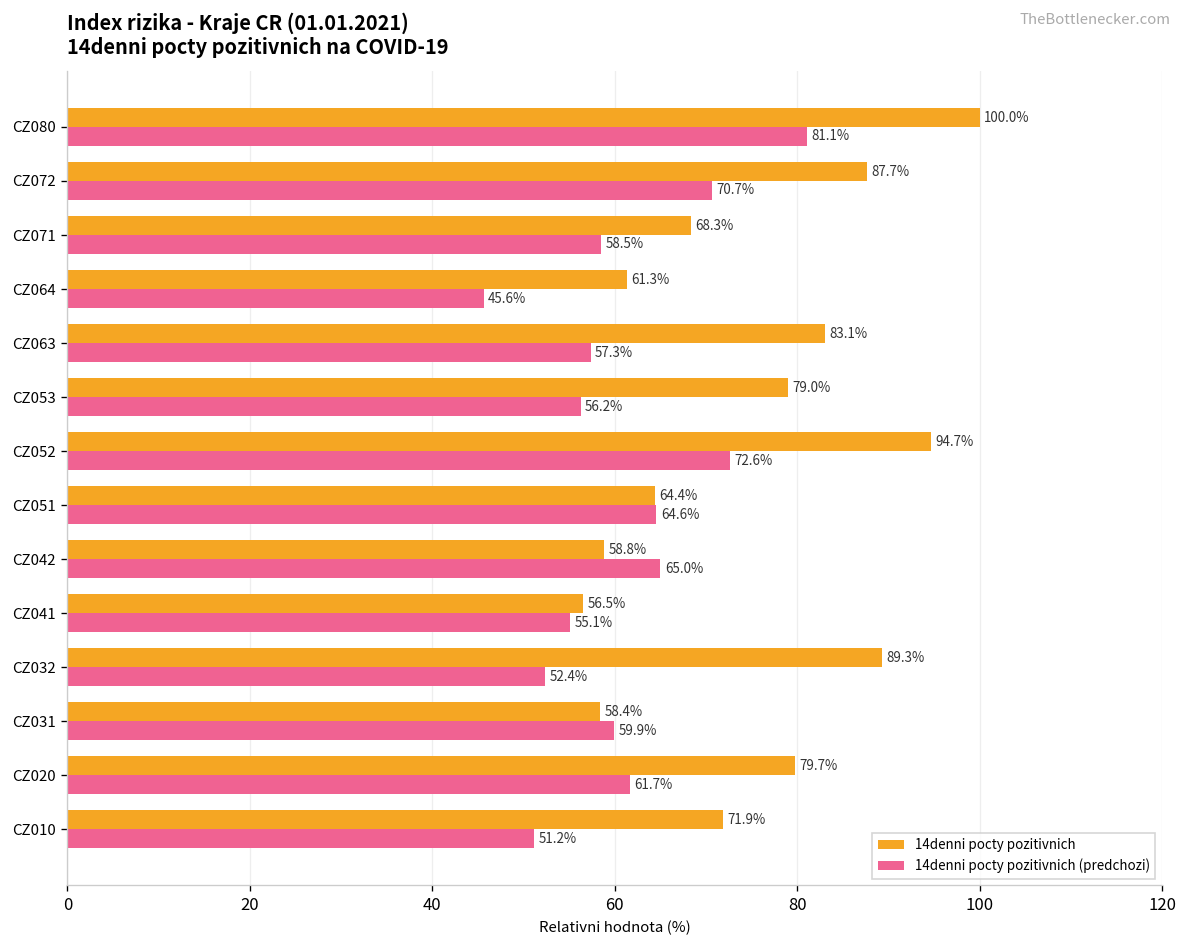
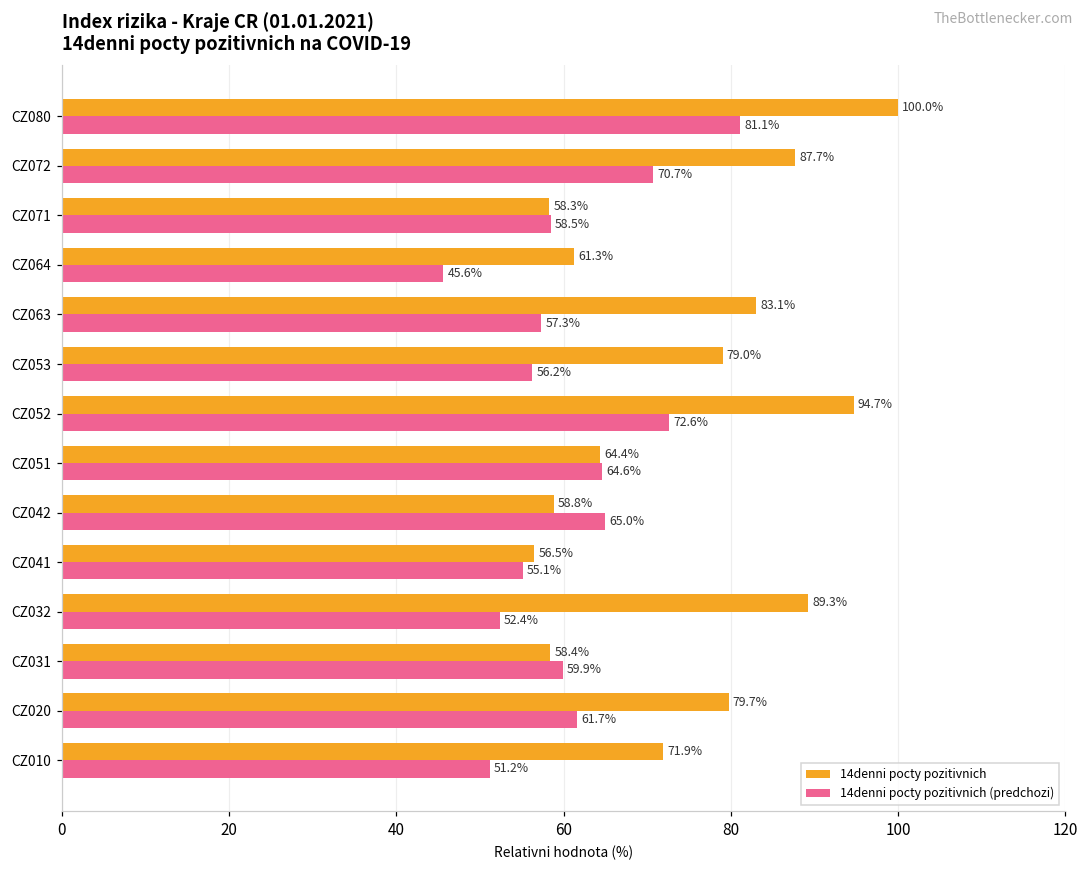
14denni pocty pozitivnich, CZ071: 68.3% -> 58.3%
